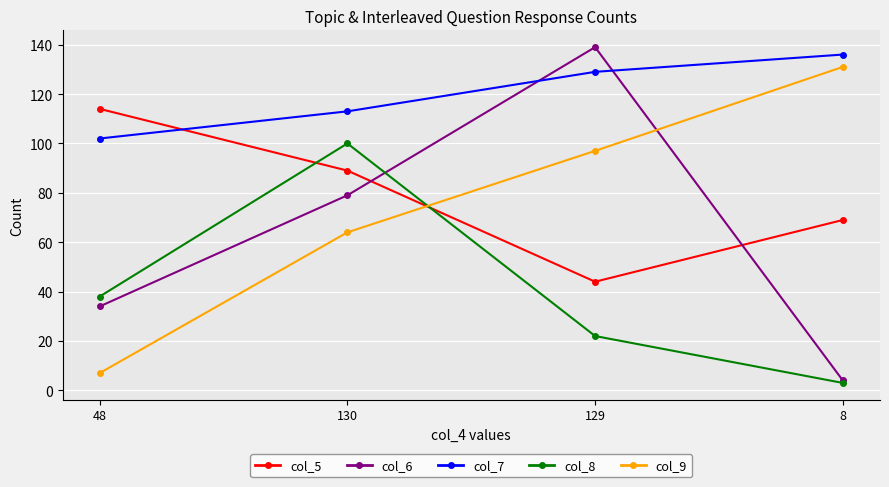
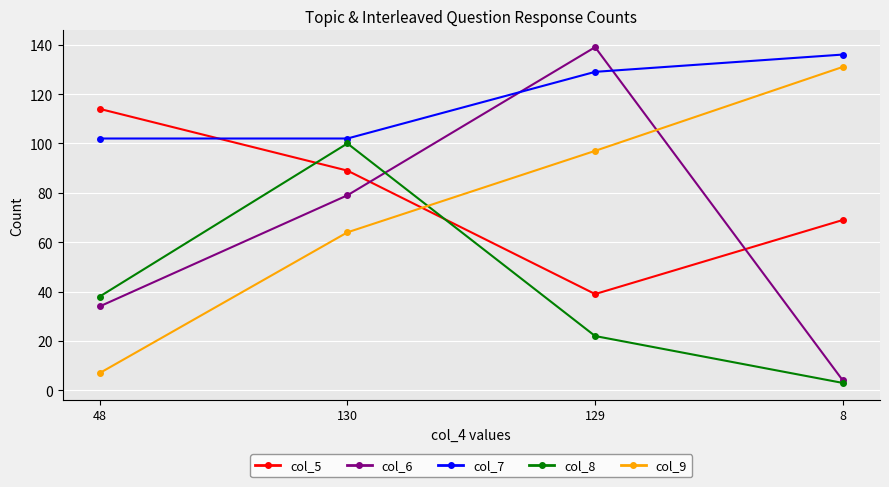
col_7, 130: 113 -> 102
col_5, 129: 44 -> 39
